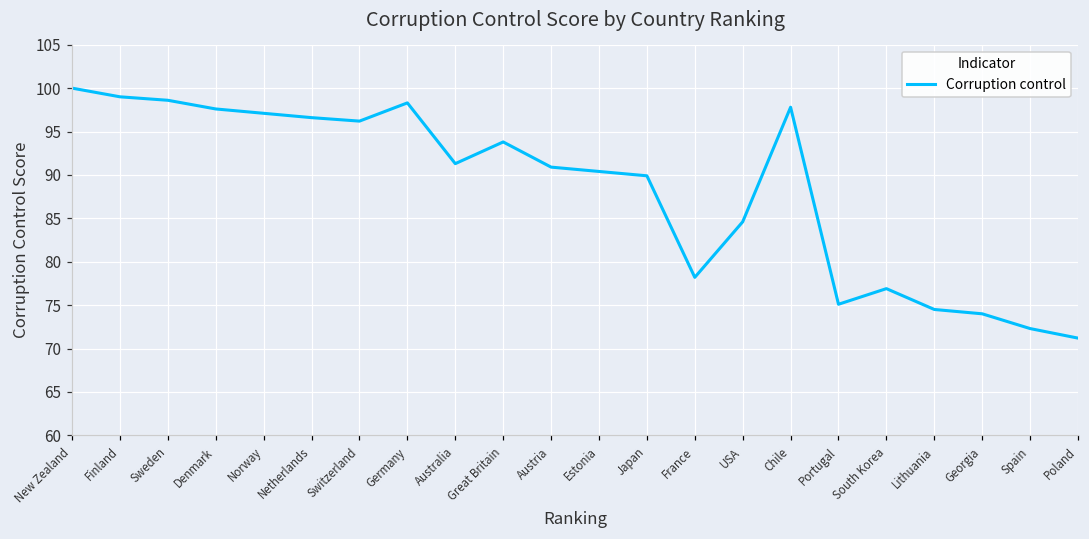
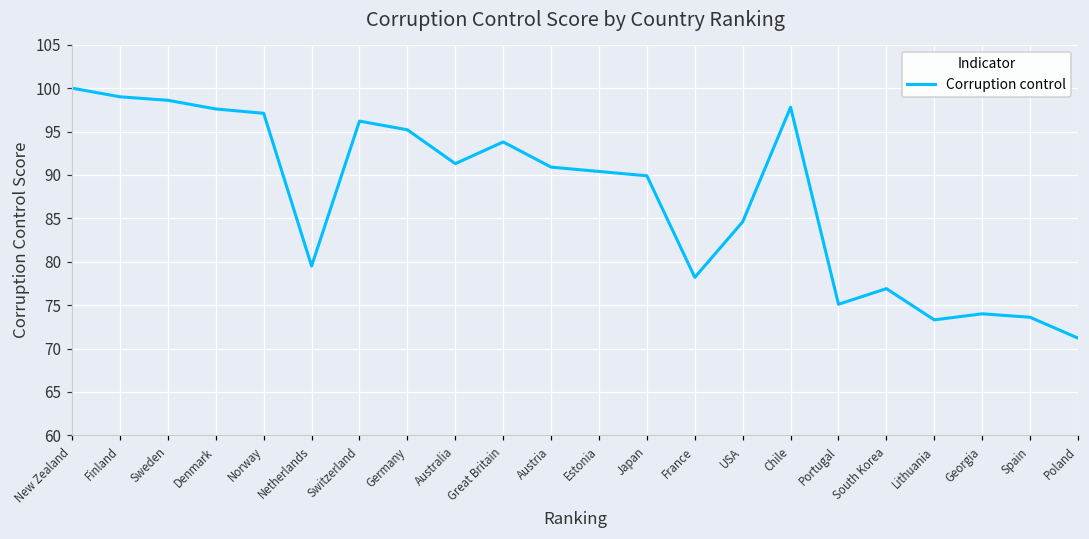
Netherlands: 97 -> 80
Germany: 98 -> 95
Lithuania: 75 -> 73
Spain: 72 -> 74
